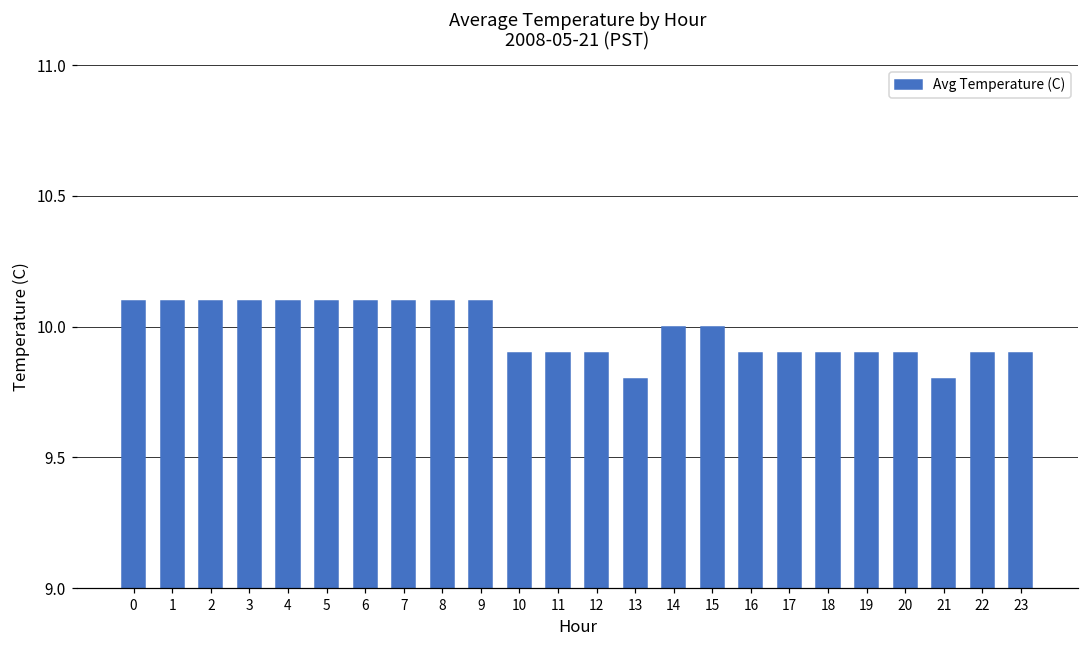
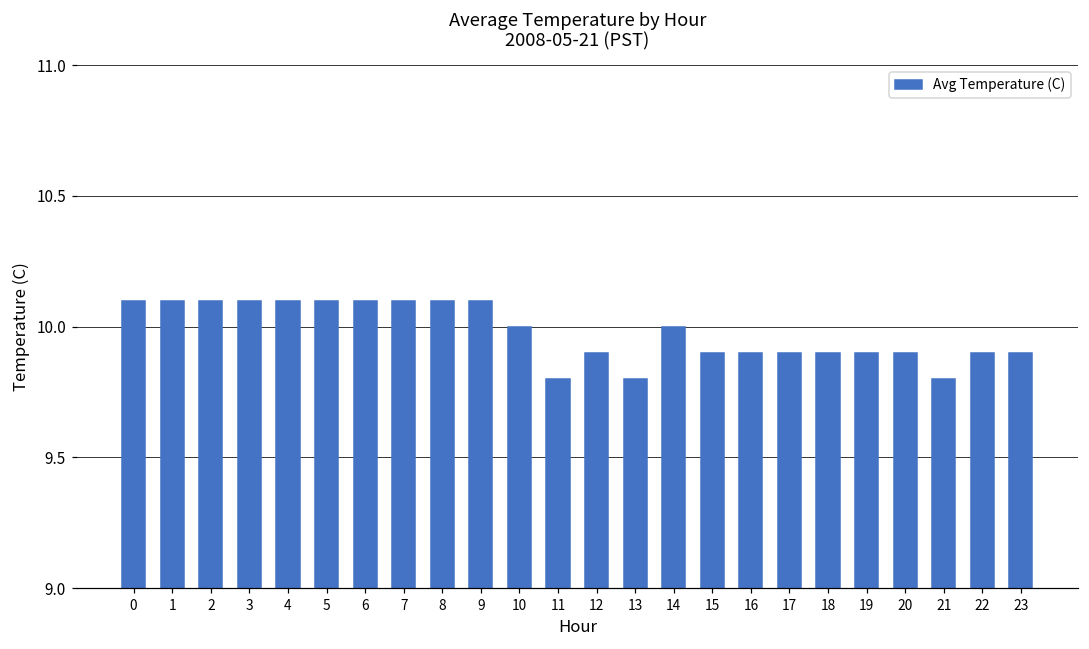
10: 9.9 -> 10.0
11: 9.9 -> 9.8
15: 10.0 -> 9.9
